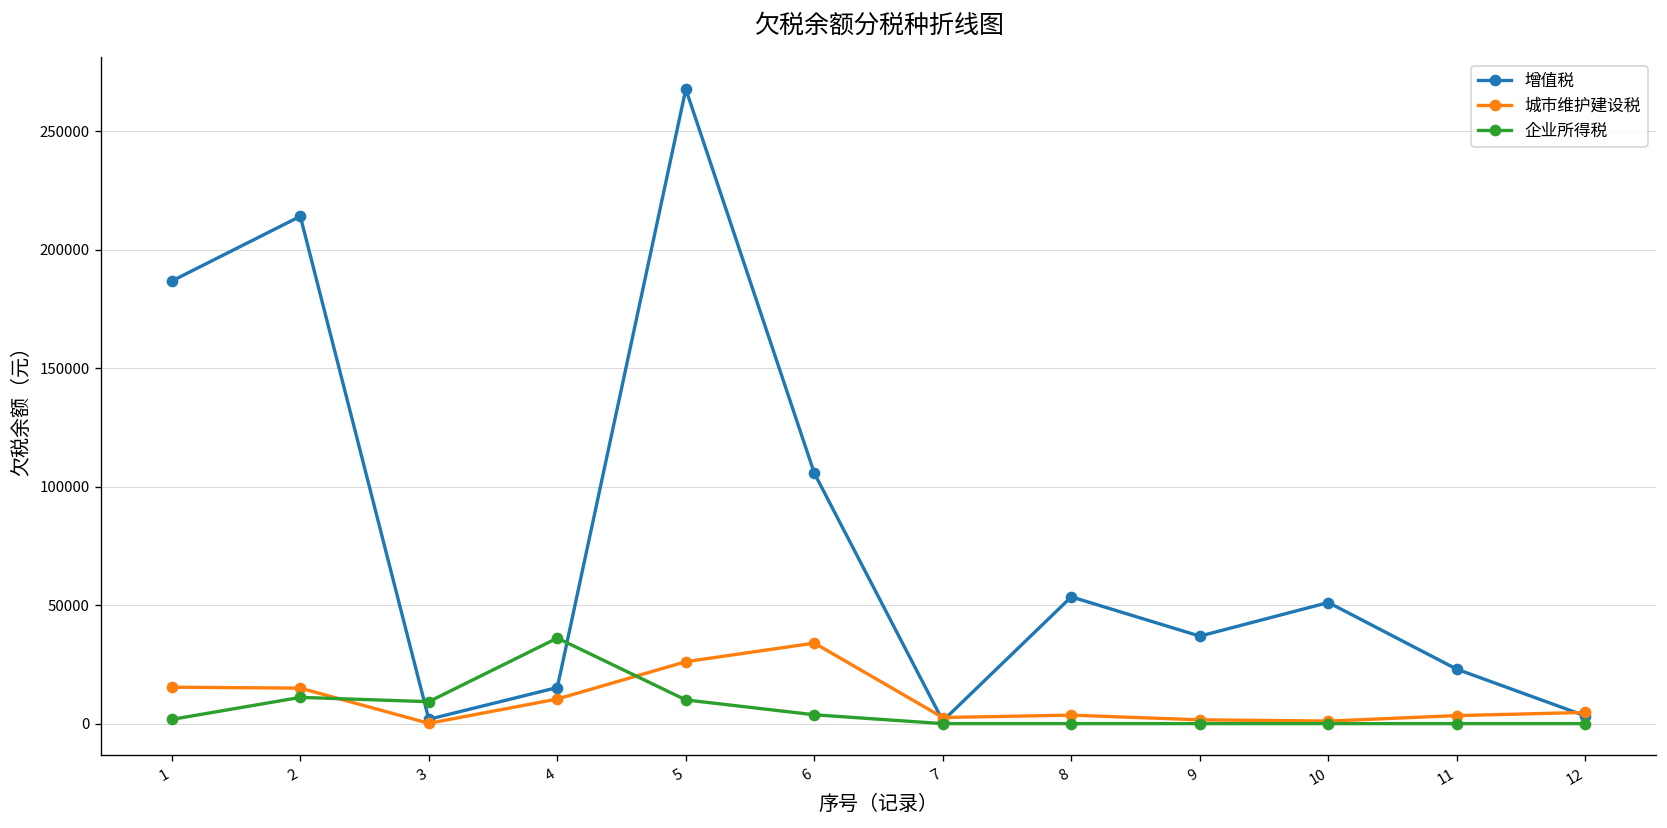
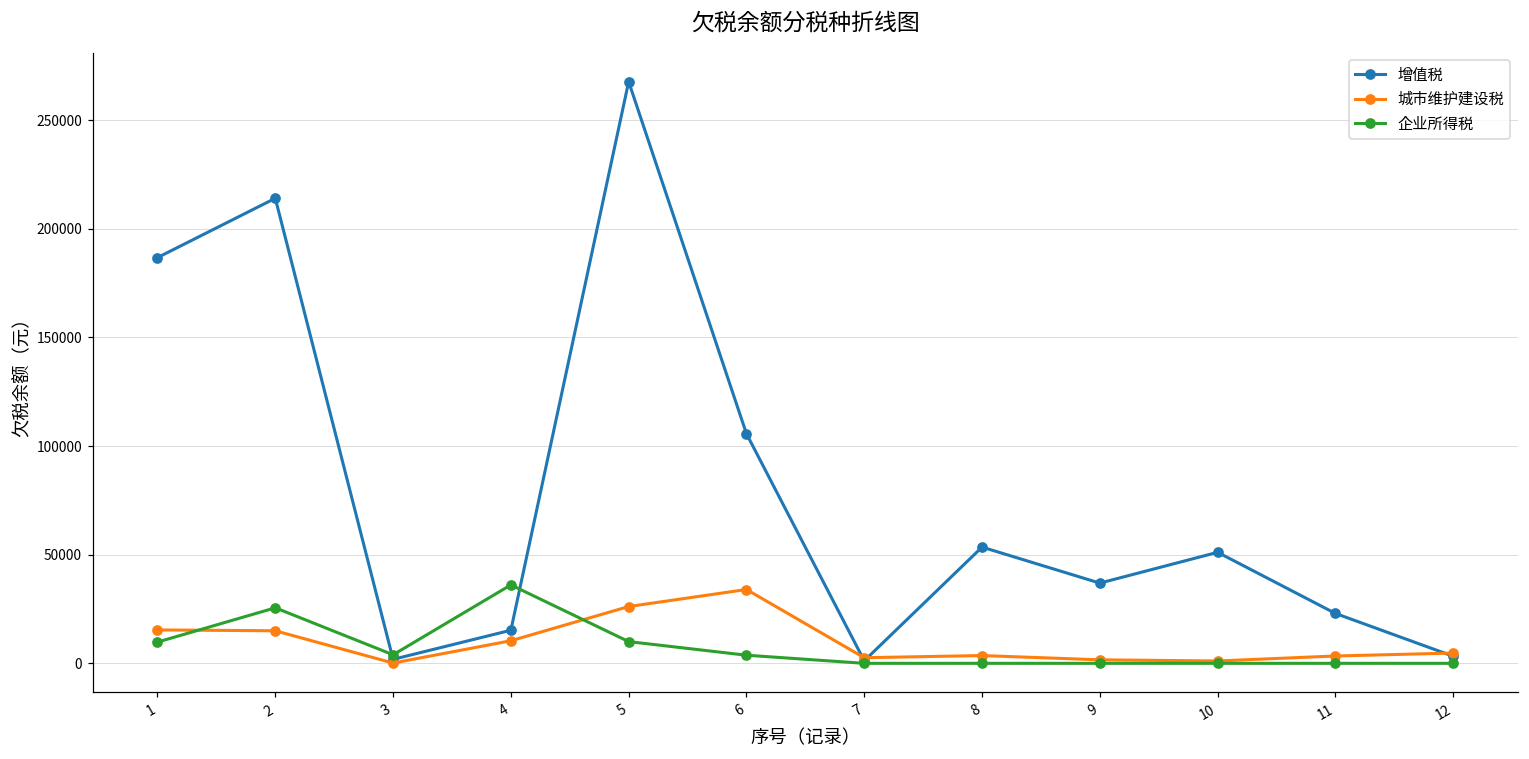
企业所得税, 1: 2000 -> 10000
企业所得税, 2: 11000 -> 26000
企业所得税, 3: 9000 -> 4000
